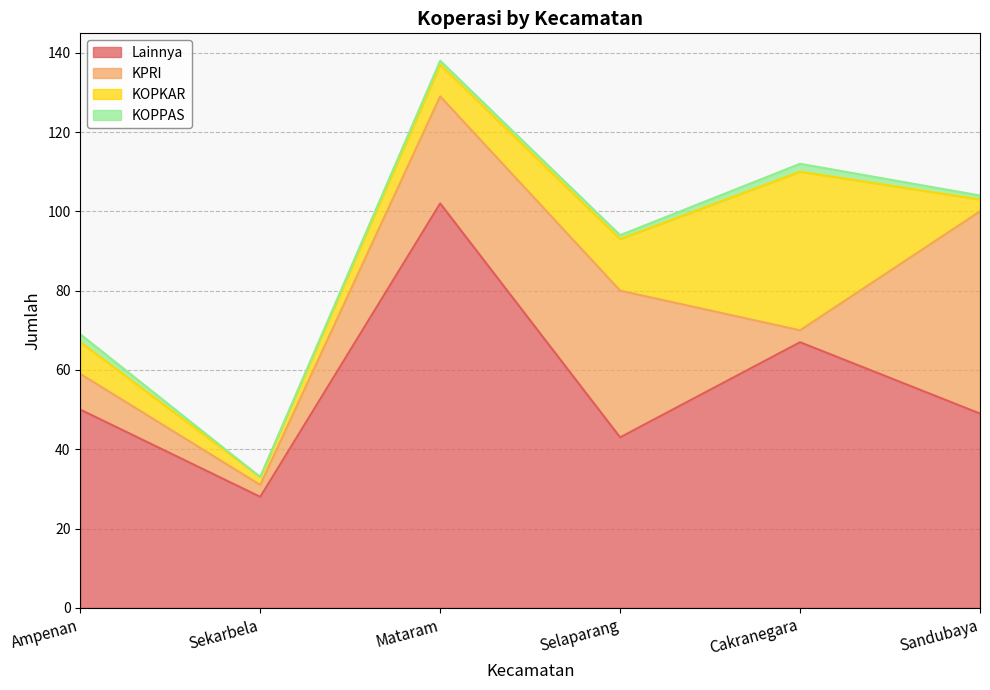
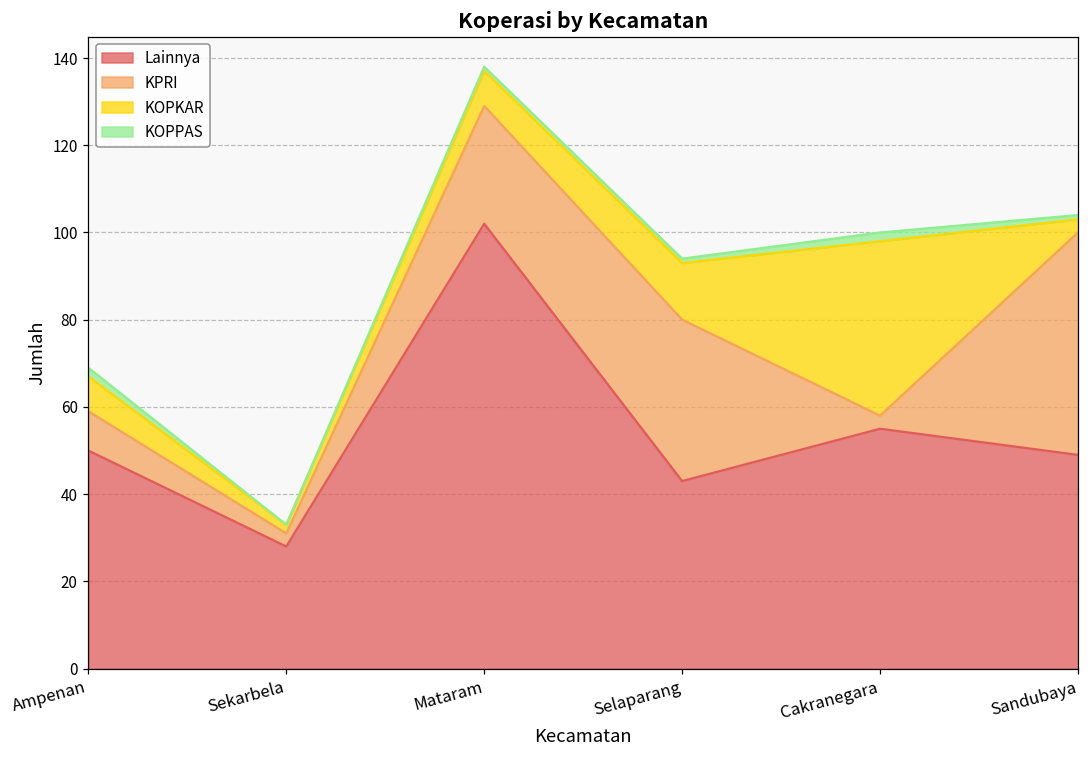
Lainnya, Cakranegara: 67 -> 55
